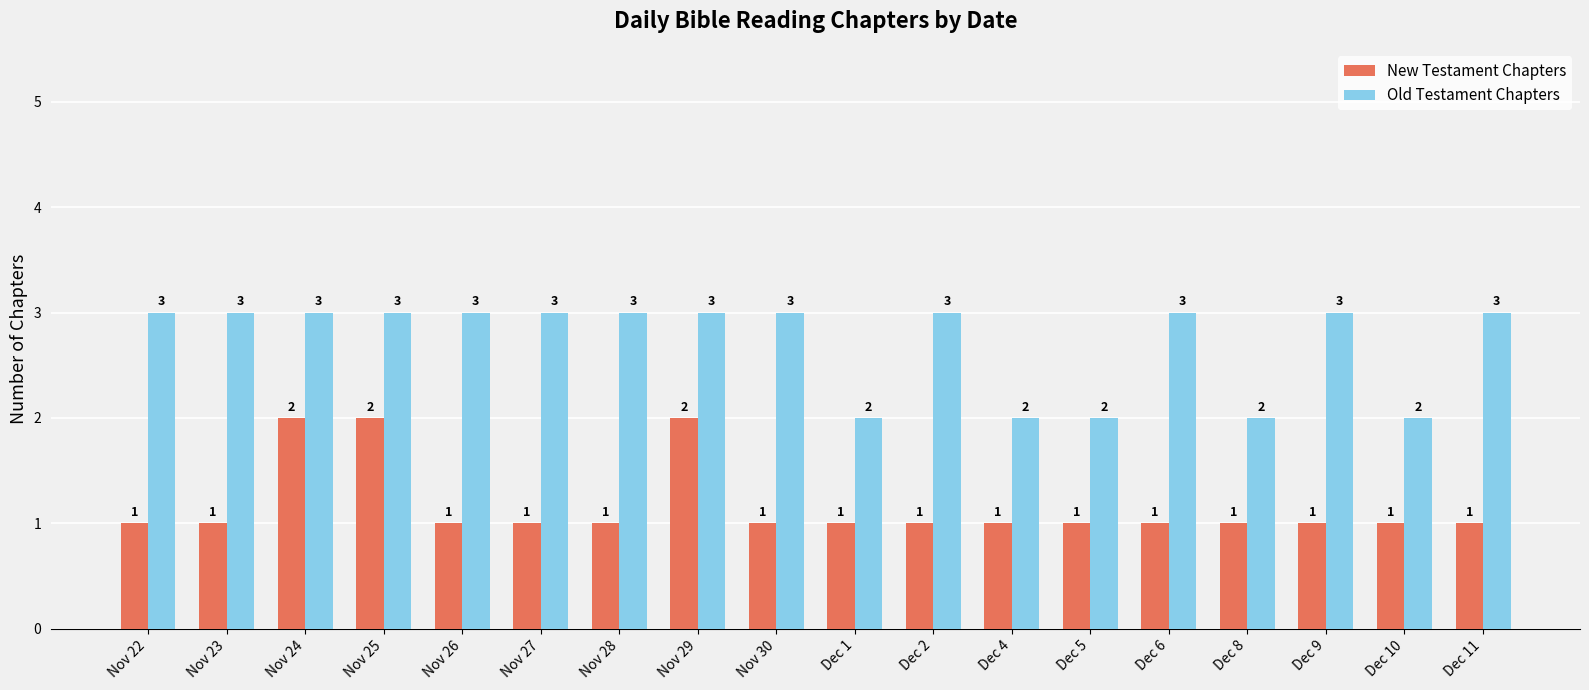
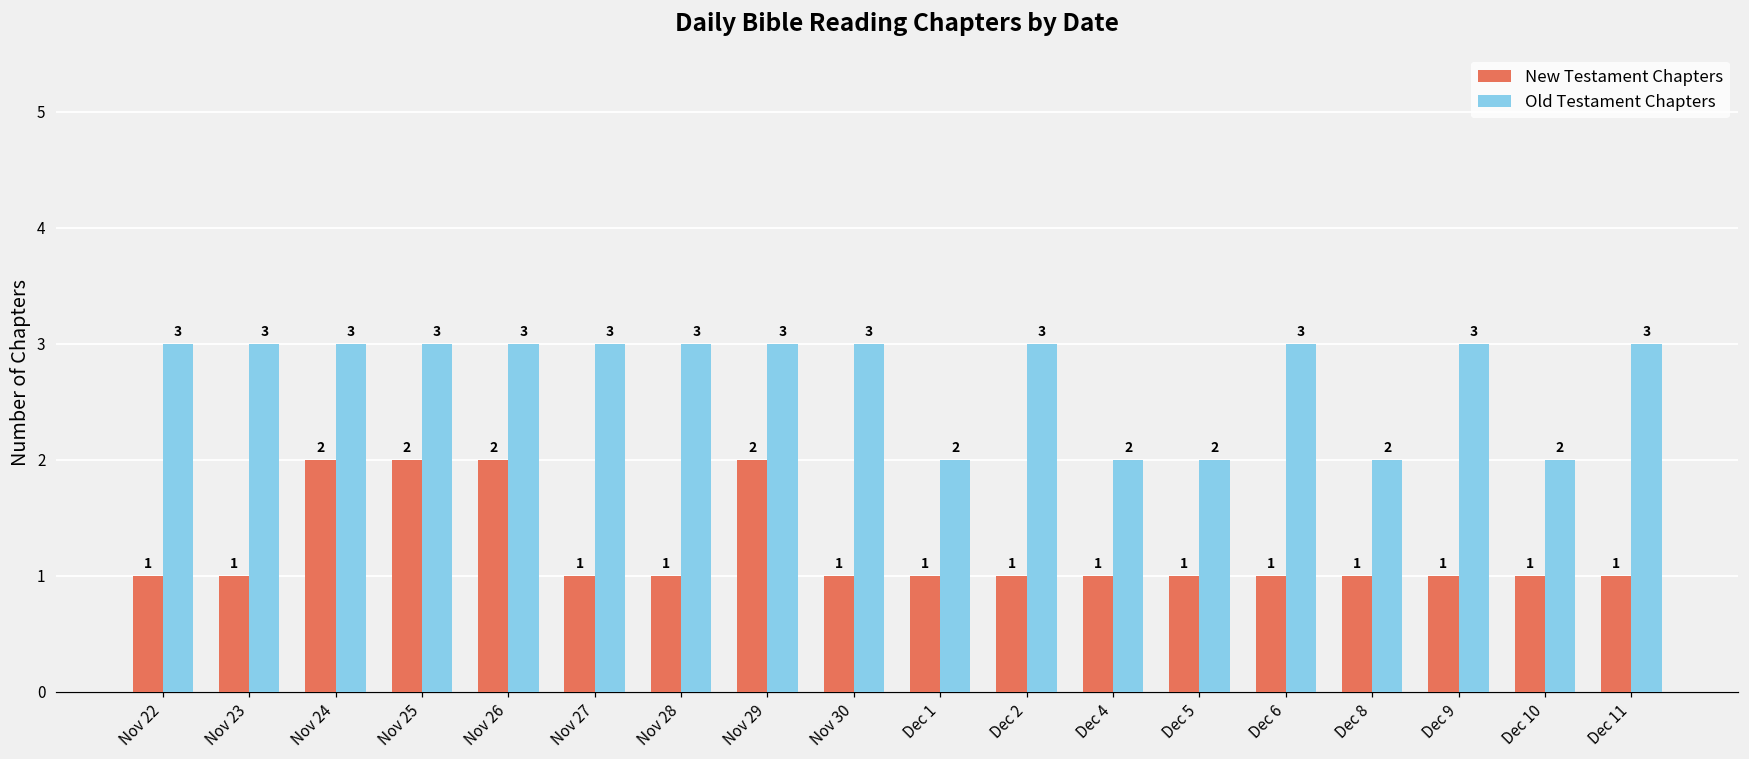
New Testament Chapters, Nov 26: 1 -> 2
